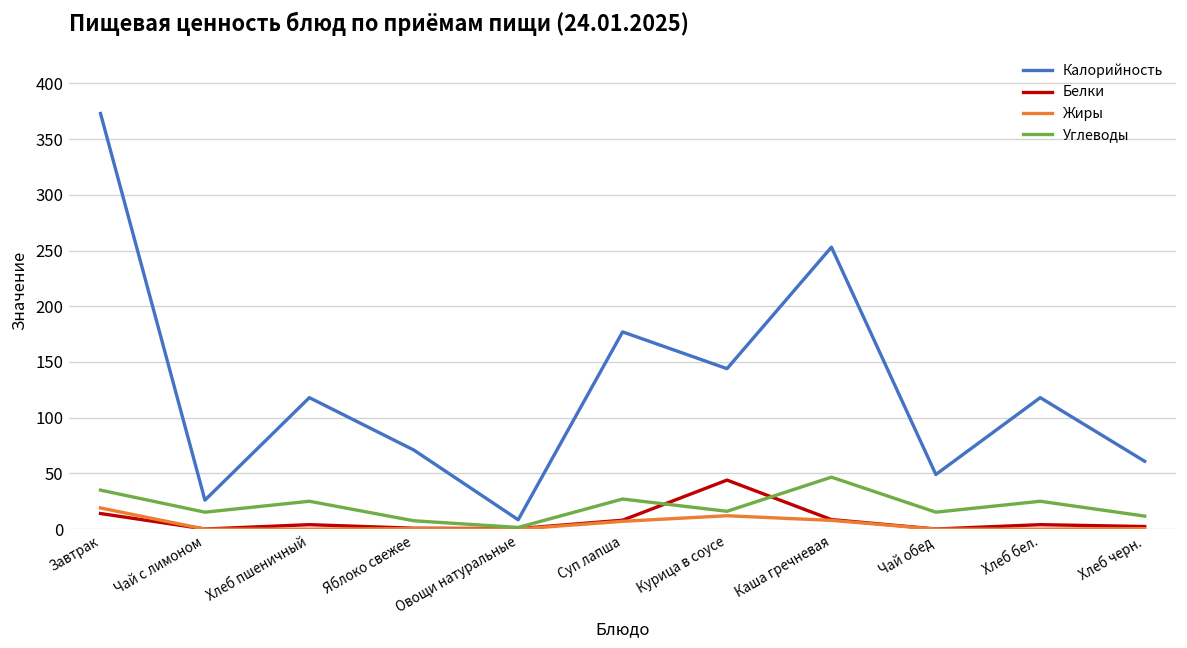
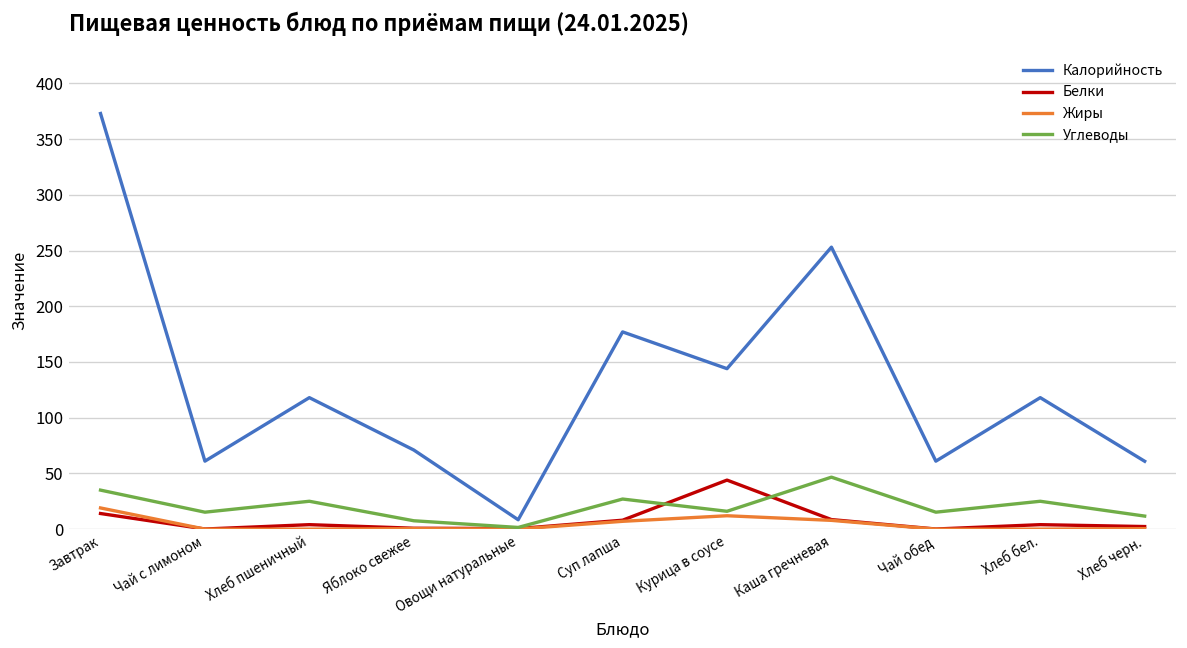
Калорийность, Чай с лимоном: 30 -> 60
Калорийность, Чай обед: 50 -> 60
